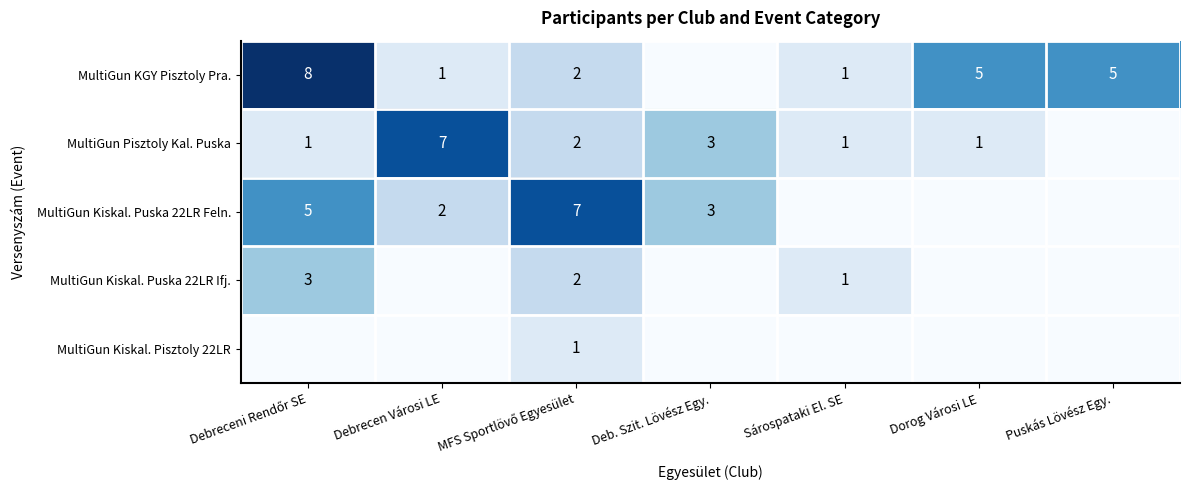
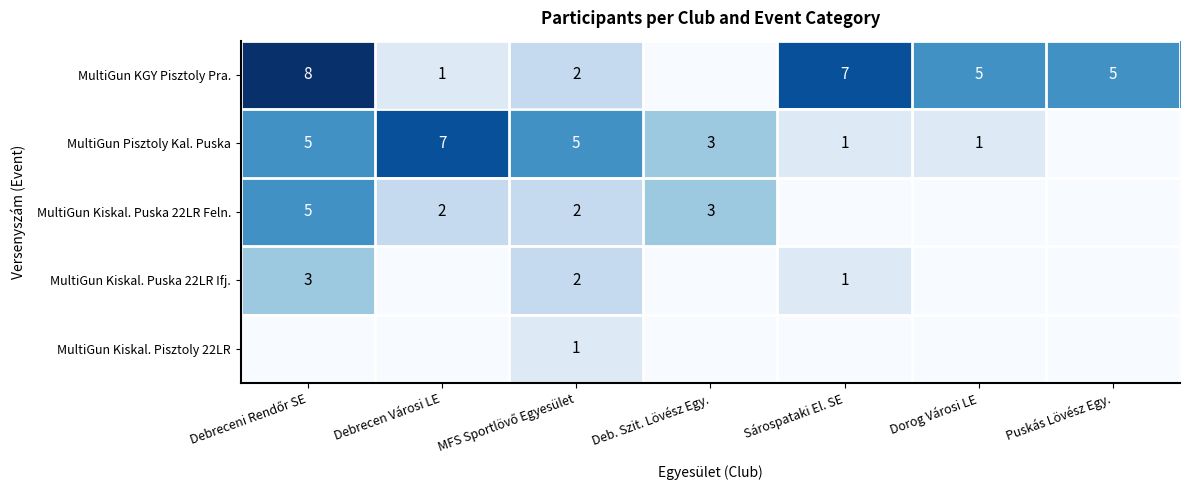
MultiGun KGY Pisztoly Pra., Sárospataki El. SE: 1 -> 7
MultiGun Pisztoly Kal. Puska, Debreceni Rendőr SE: 1 -> 5
MultiGun Pisztoly Kal. Puska, MFS Sportlövő Egyesület: 2 -> 5
MultiGun Kiskal. Puska 22LR Feln., MFS Sportlövő Egyesület: 7 -> 2
